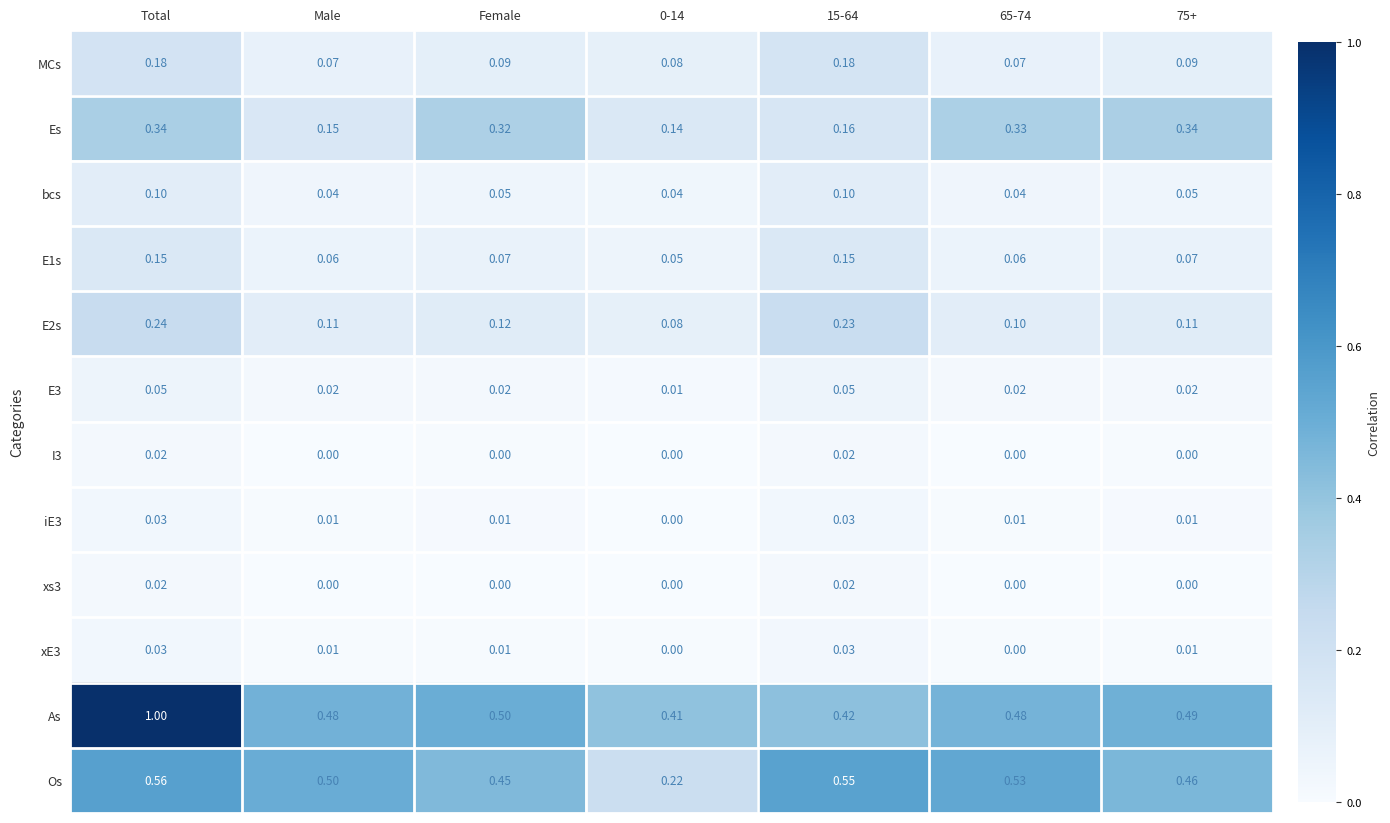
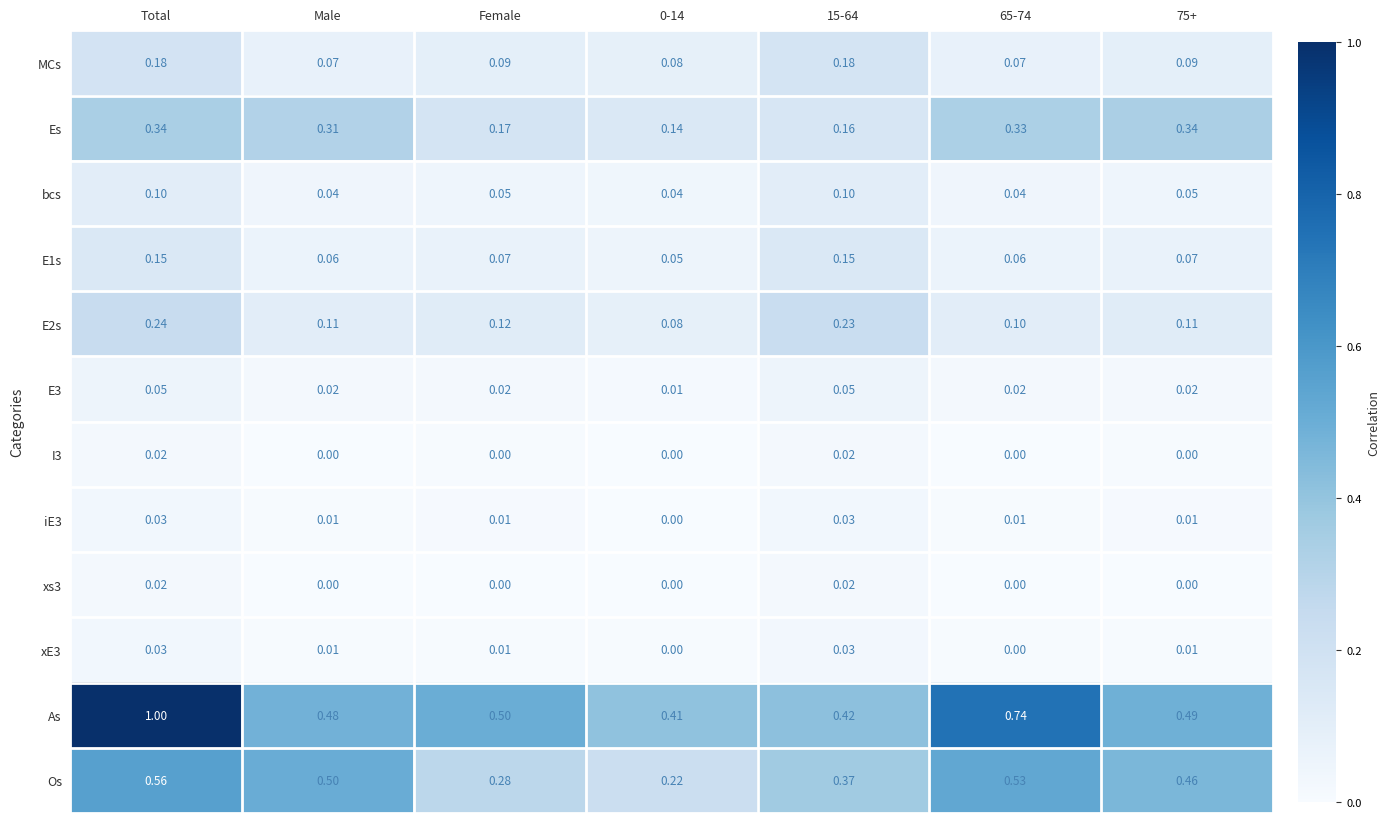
Es, Male: 0.15 -> 0.31
Es, Female: 0.32 -> 0.17
As, 65-74: 0.48 -> 0.74
Os, Female: 0.45 -> 0.28
Os, 15-64: 0.55 -> 0.37
